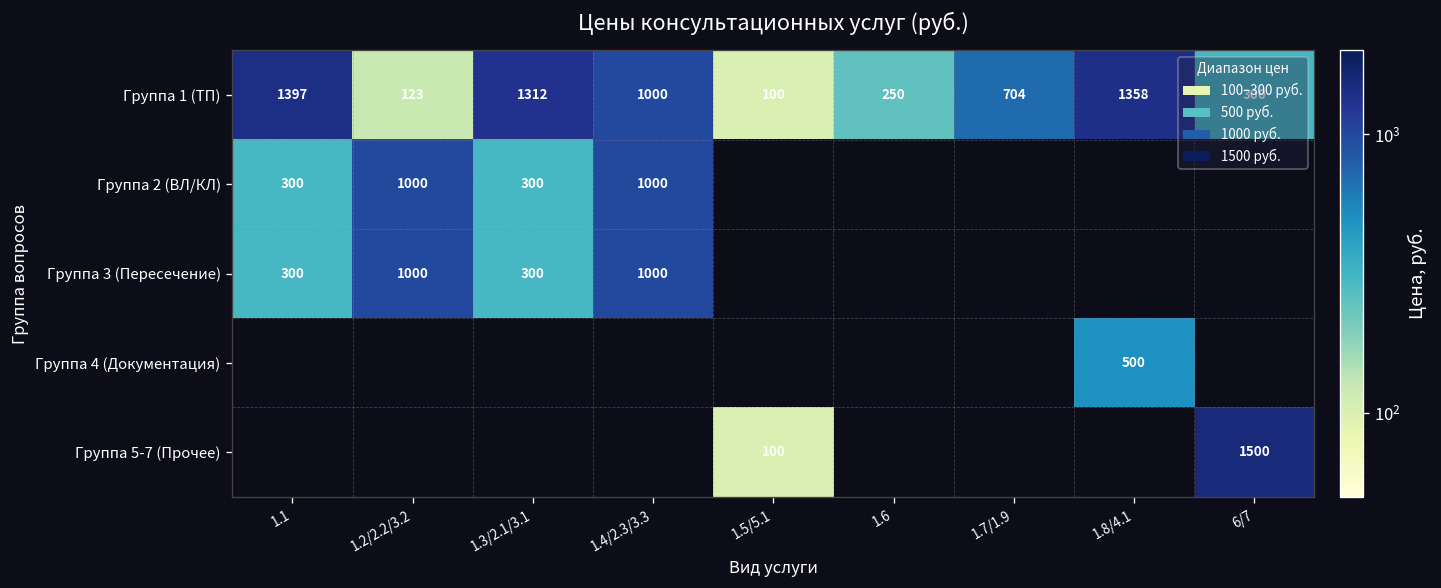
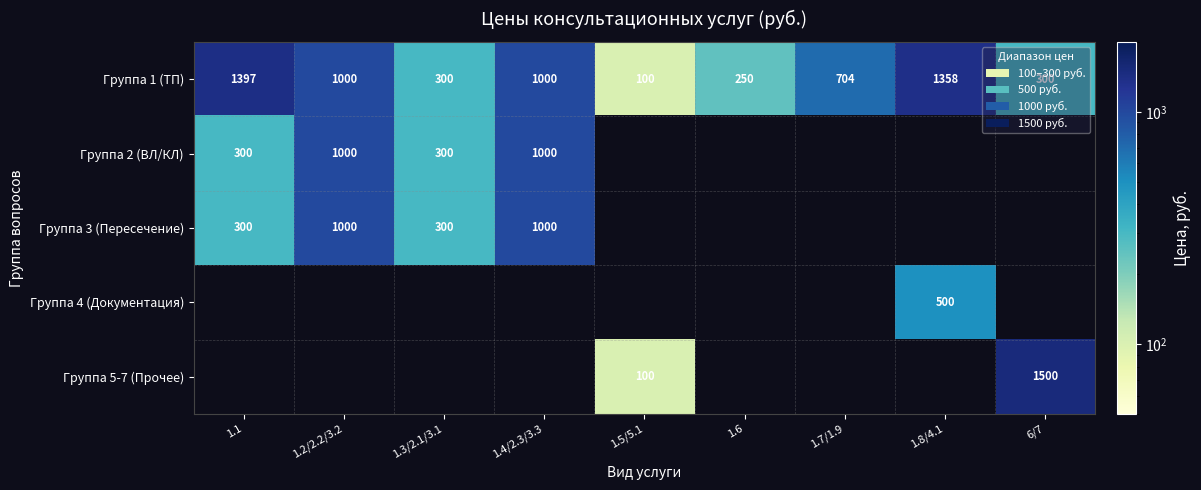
Группа 1 (ТП), 1.2/2.2/3.2: 123 -> 1000
Группа 1 (ТП), 1.3/2.1/3.1: 1312 -> 300
